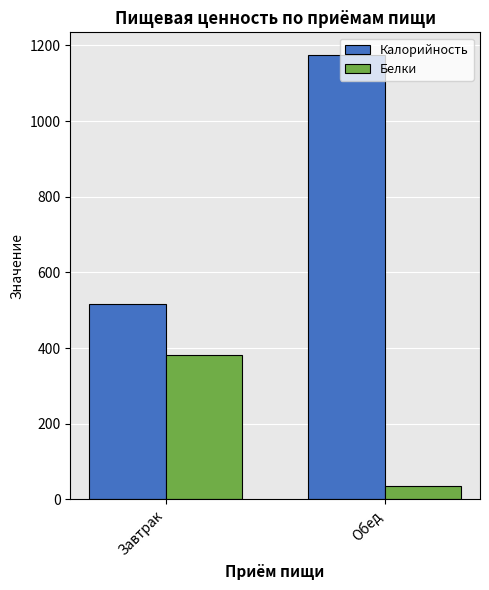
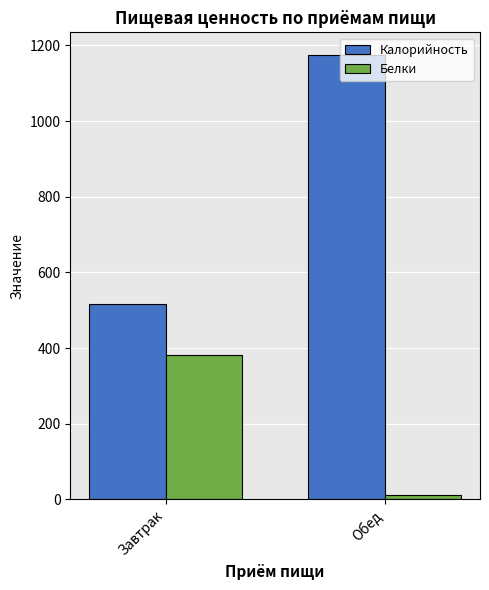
Белки, Обед: 40 -> 10
